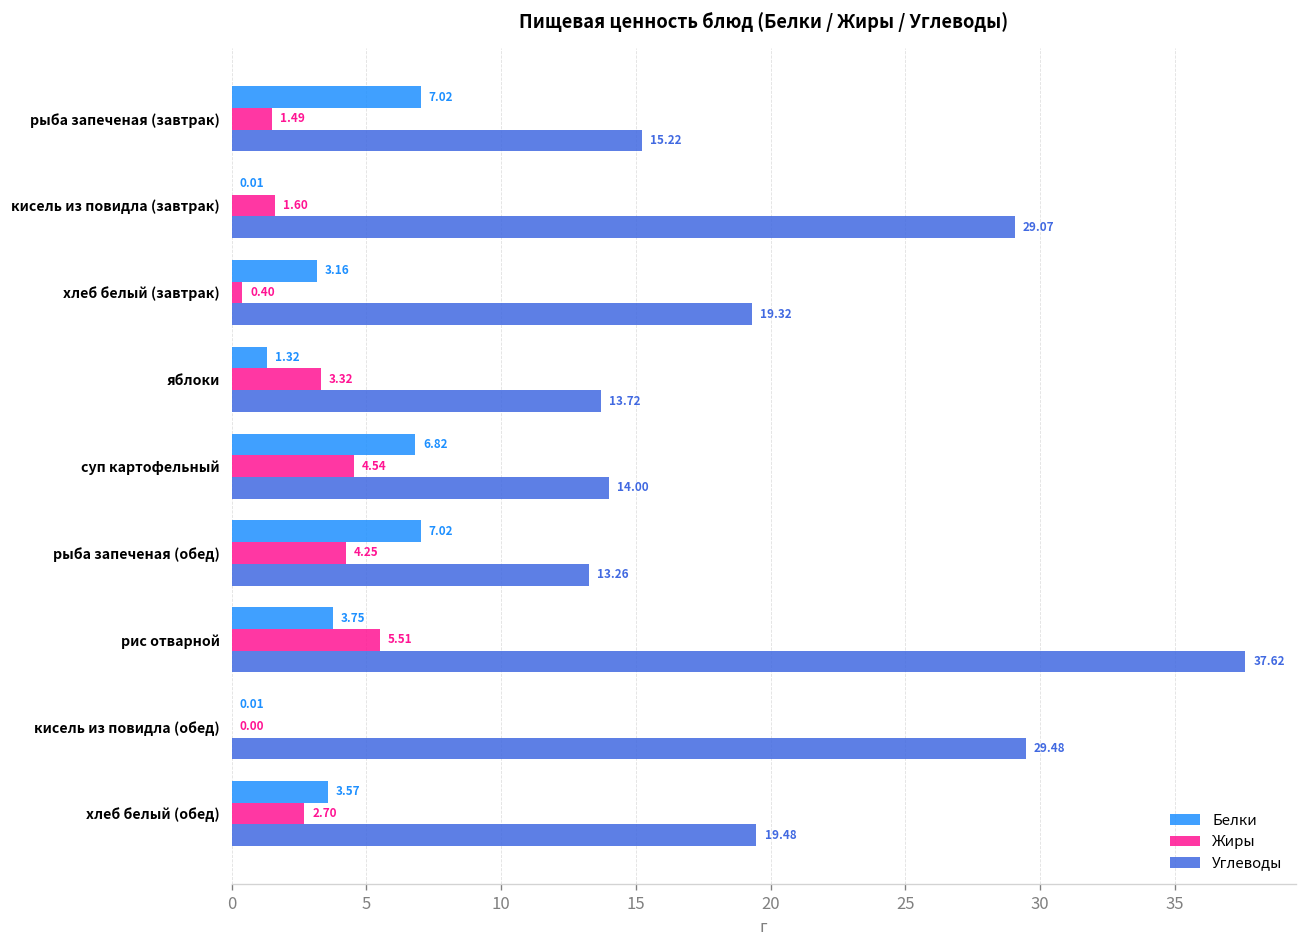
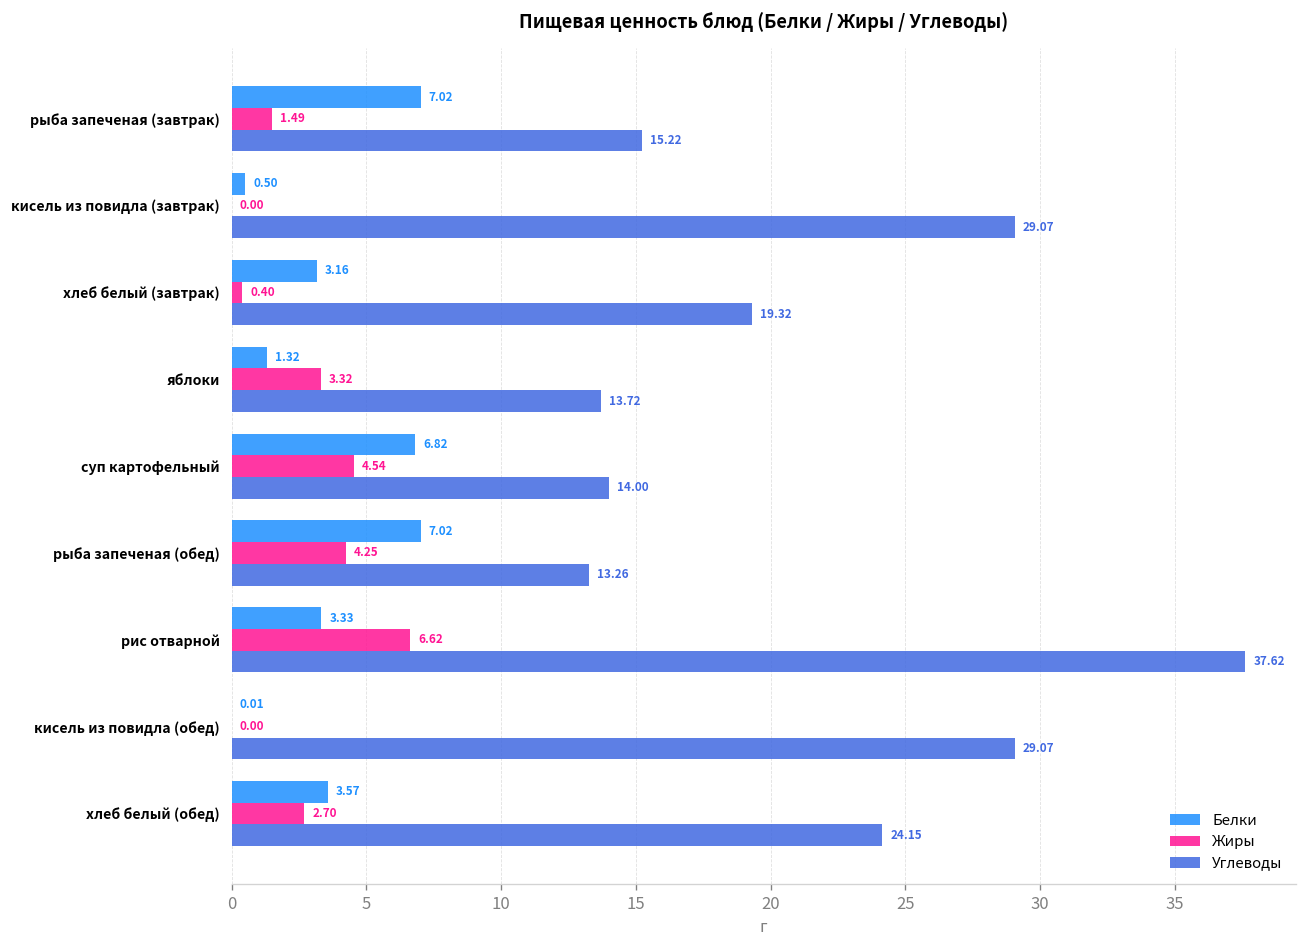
Белки, кисель из повидла (завтрак): 0.01 -> 0.50
Жиры, кисель из повидла (завтрак): 1.60 -> 0.00
Белки, рис отварной: 3.75 -> 3.33
Жиры, рис отварной: 5.51 -> 6.62
Углеводы, кисель из повидла (обед): 29.48 -> 29.07
Углеводы, хлеб белый (обед): 19.48 -> 24.15
